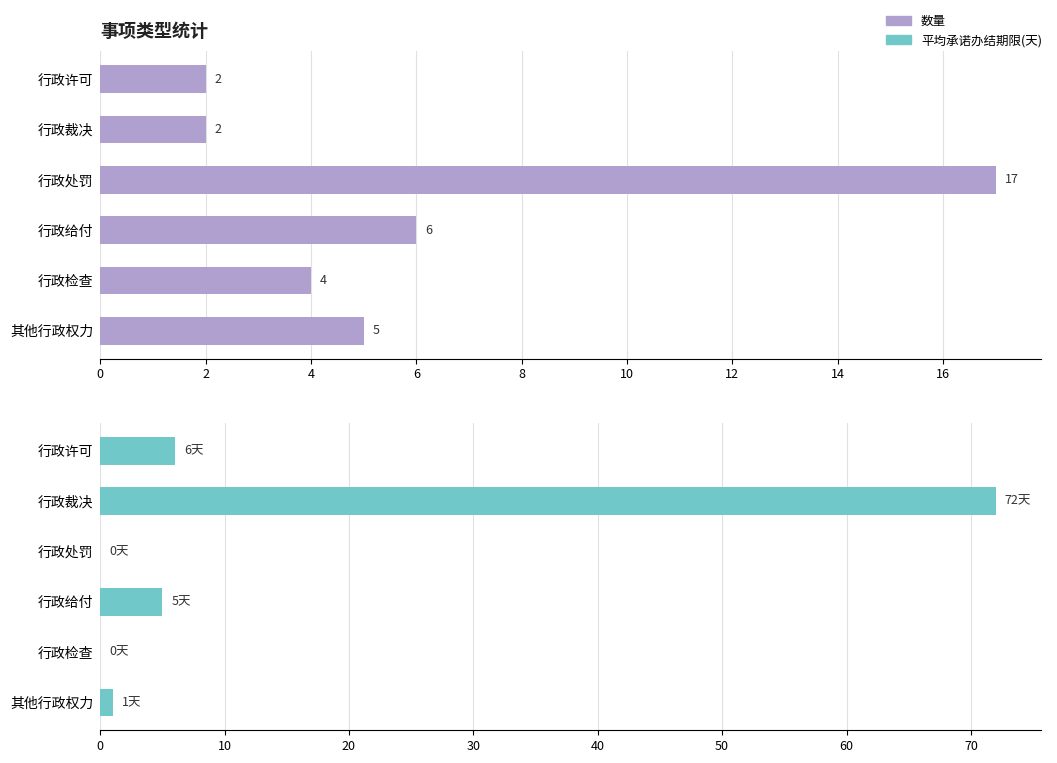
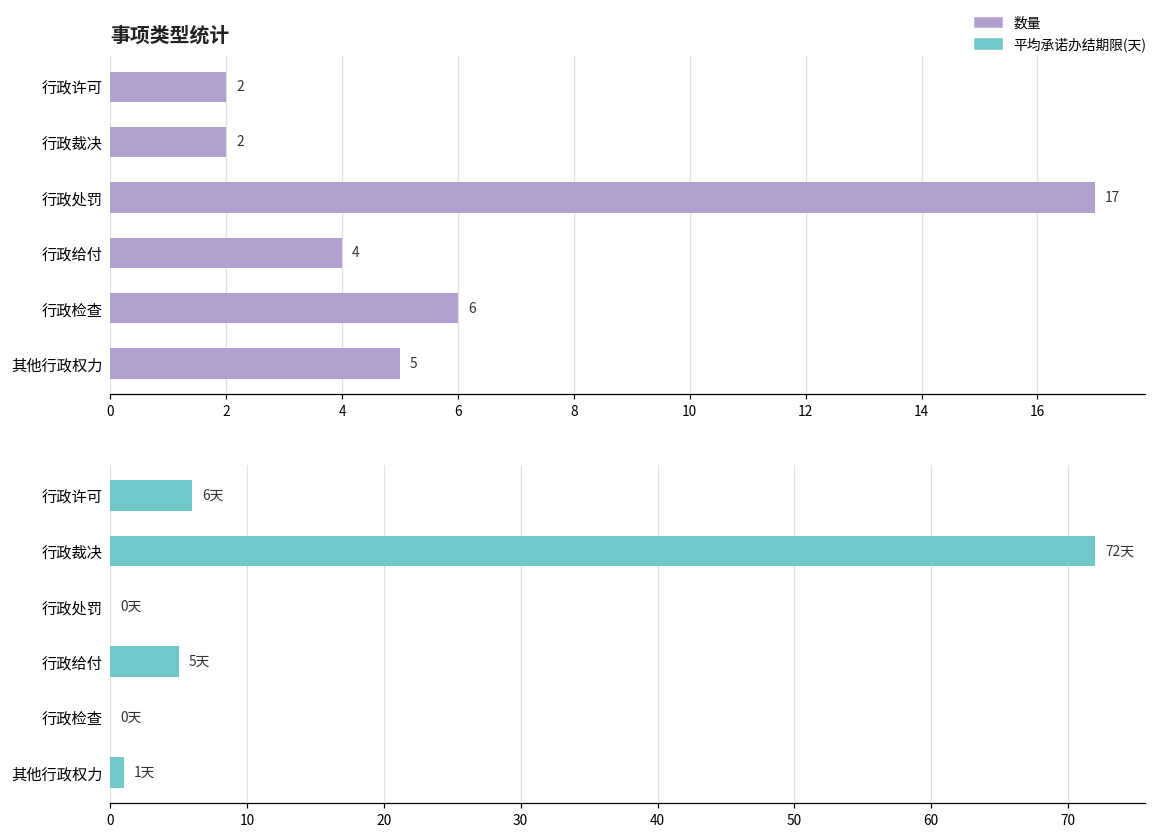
事项类型统计, 行政给付: 6 -> 4
事项类型统计, 行政检查: 4 -> 6
